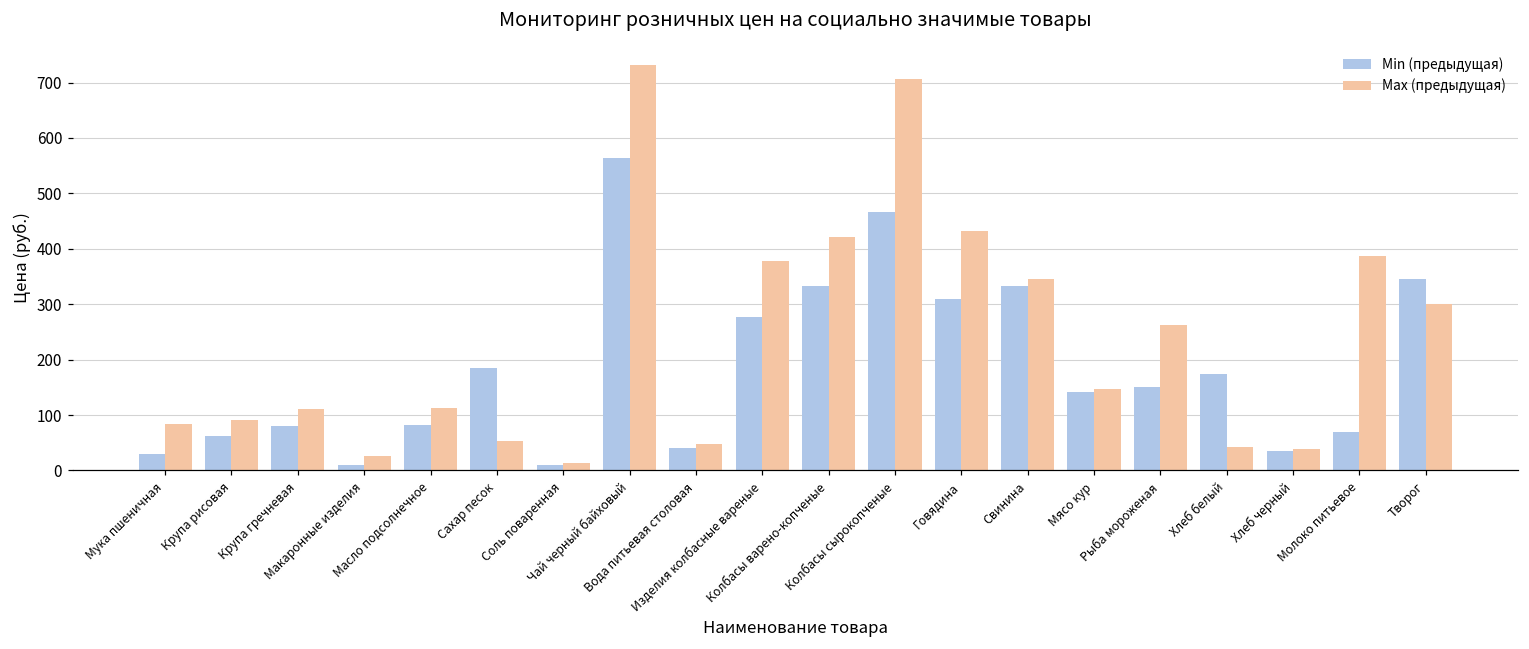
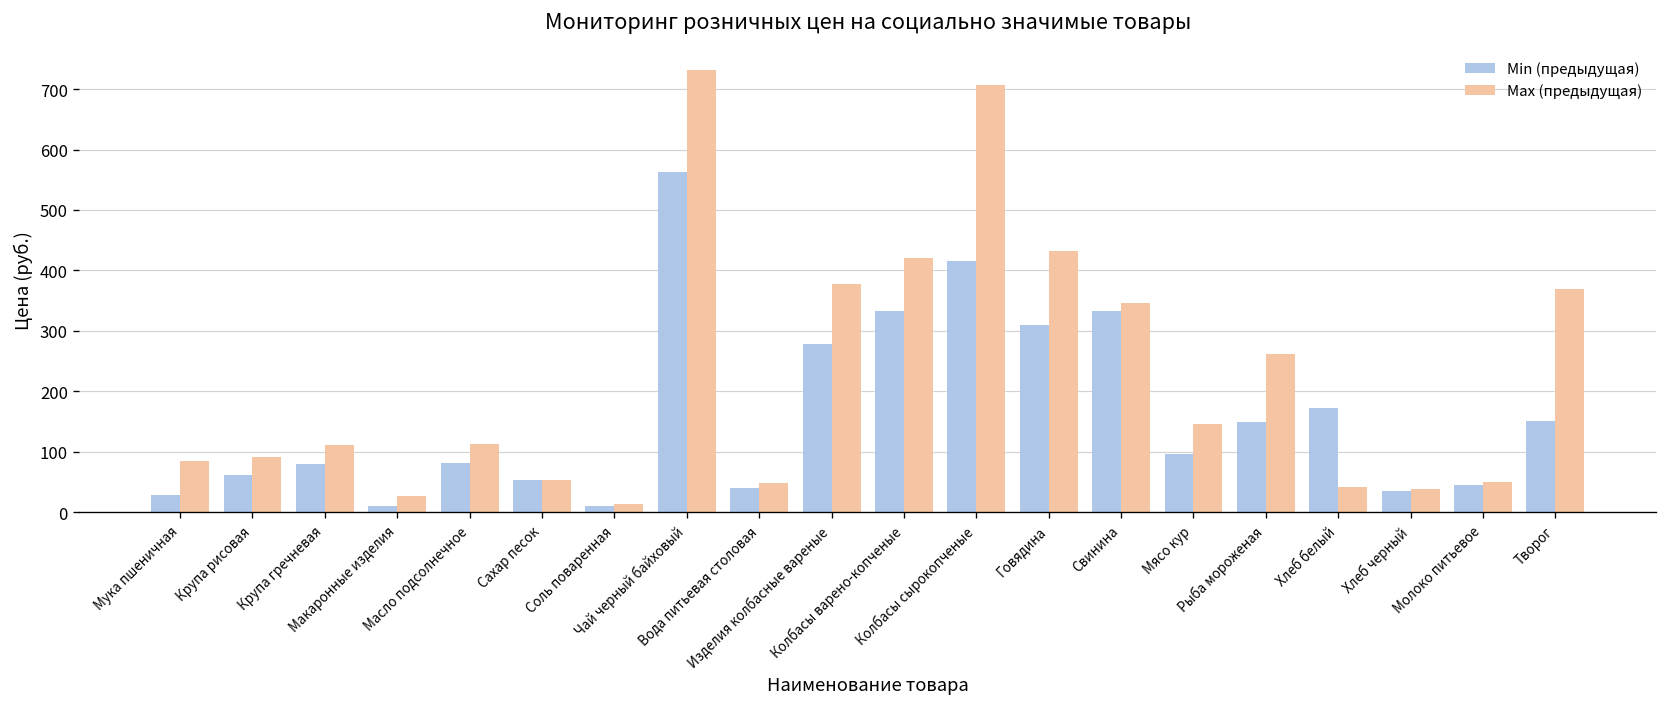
Min (предыдущая), Сахар песок: 190 -> 50
Min (предыдущая), Колбасы сырокопченые: 470 -> 420
Min (предыдущая), Мясо кур: 140 -> 100
Min (предыдущая), Молоко питьевое: 70 -> 40
Max (предыдущая), Молоко питьевое: 390 -> 50
Min (предыдущая), Творог: 350 -> 150
Max (предыдущая), Творог: 300 -> 370
